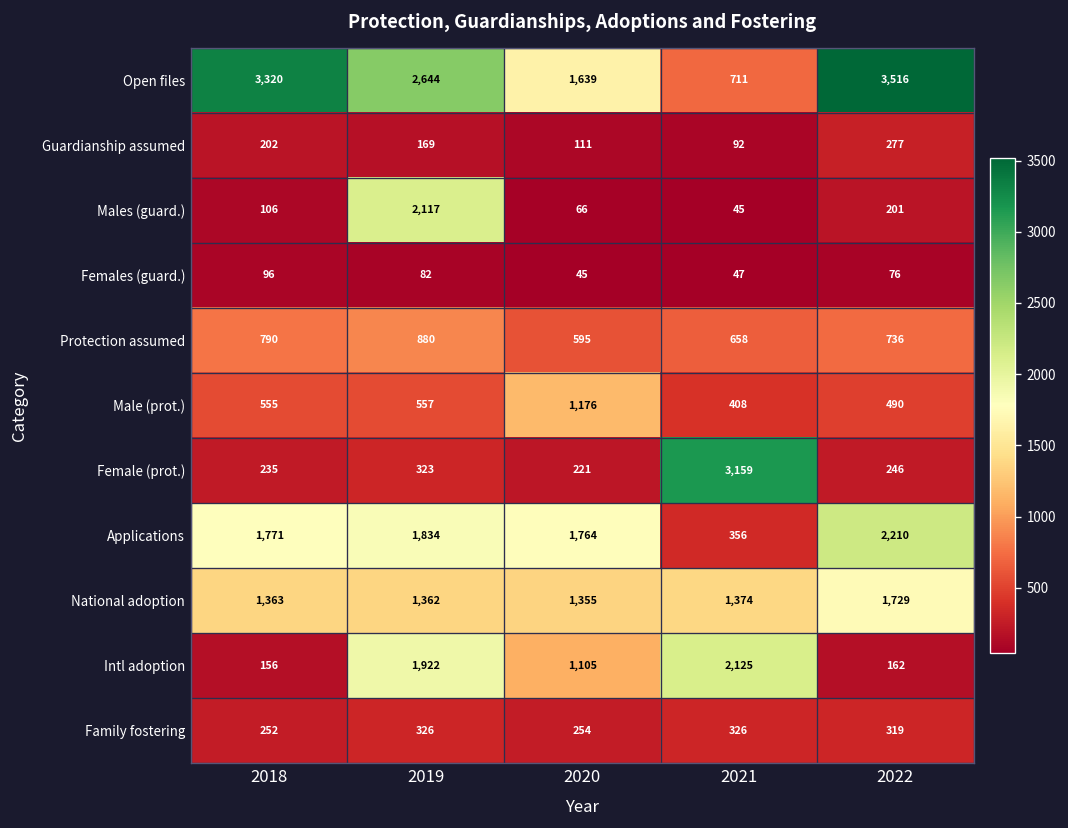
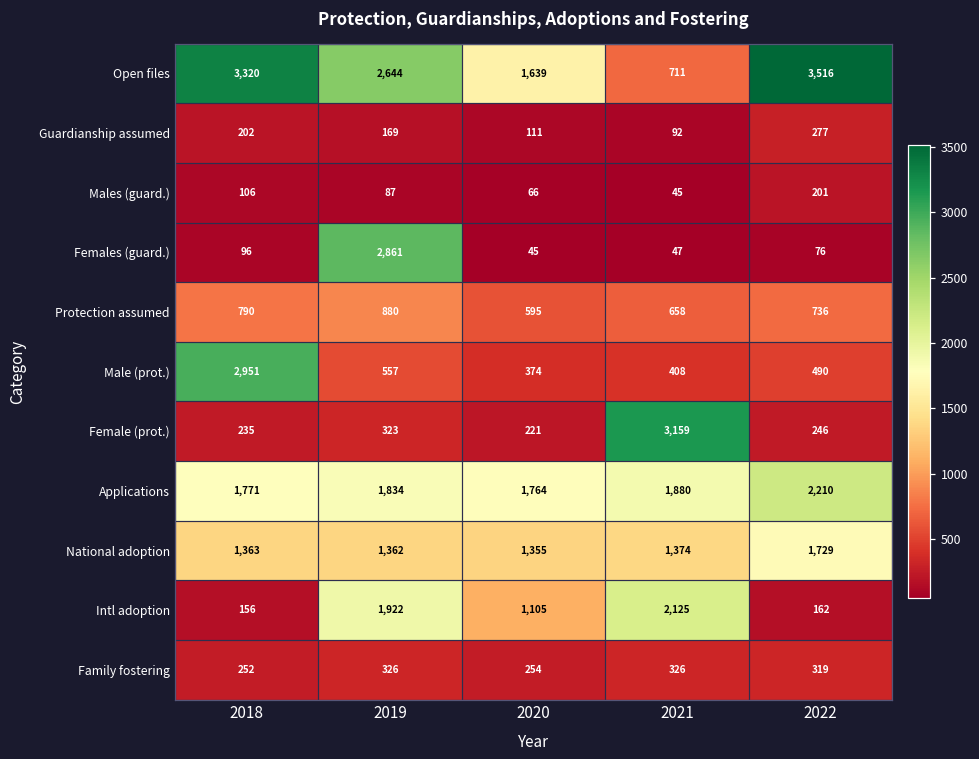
Males (guard.), 2019: 2,117 -> 87
Females (guard.), 2019: 82 -> 2,861
Male (prot.), 2018: 555 -> 2,951
Male (prot.), 2020: 1,176 -> 374
Applications, 2021: 356 -> 1,880
